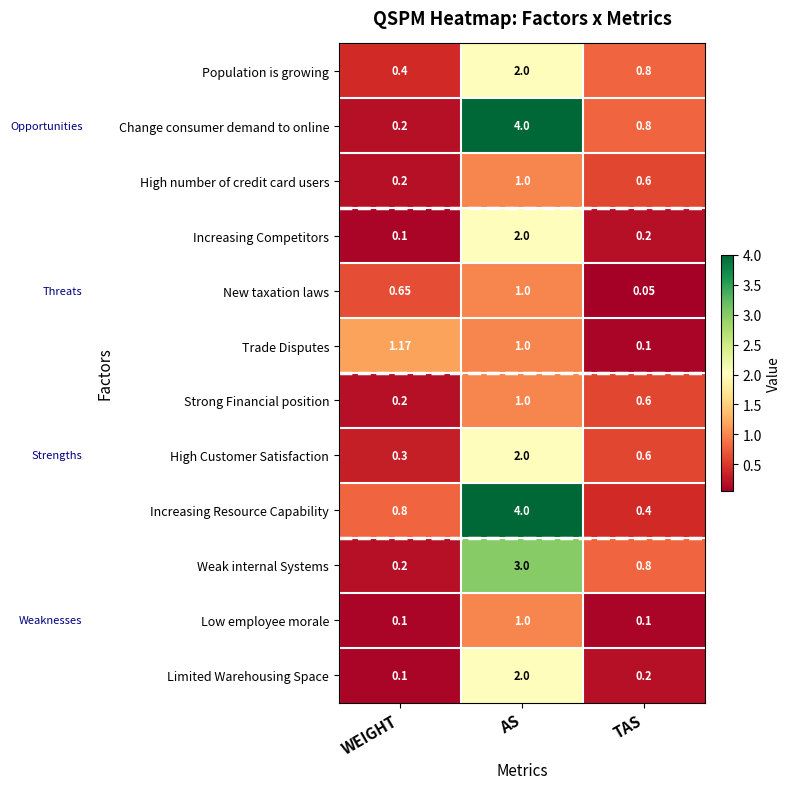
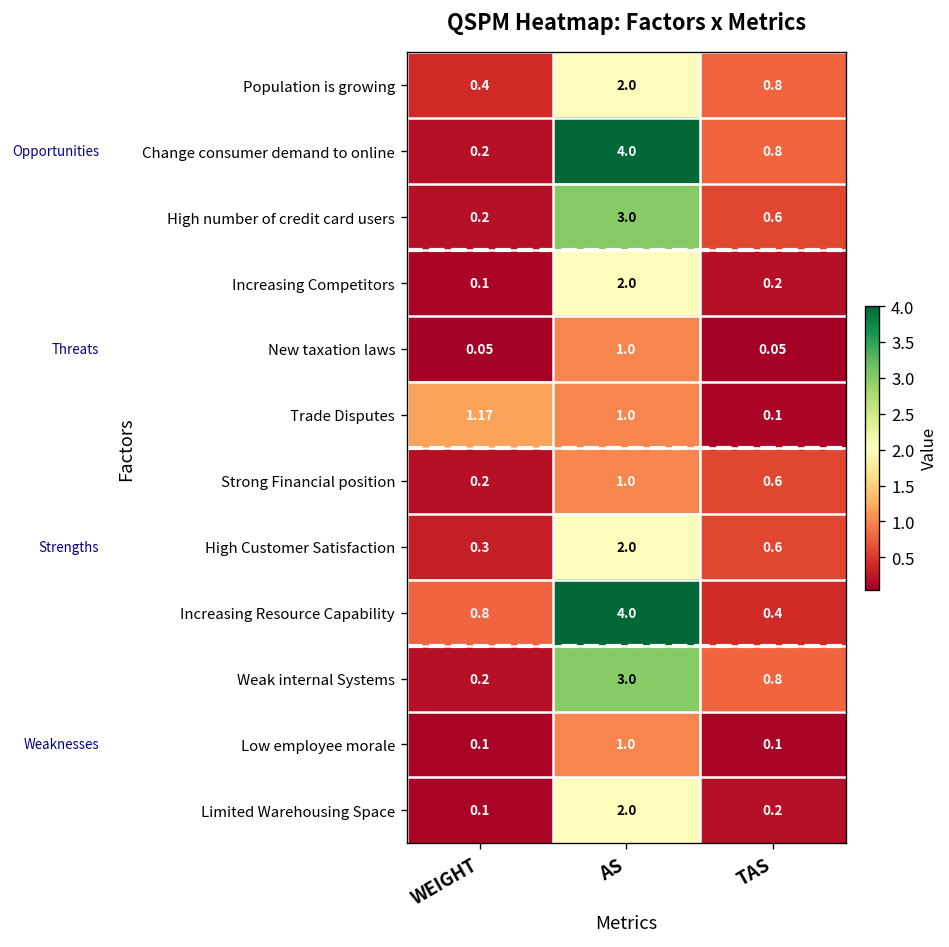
High number of credit card users, AS: 1.0 -> 3.0
New taxation laws, WEIGHT: 0.65 -> 0.05
